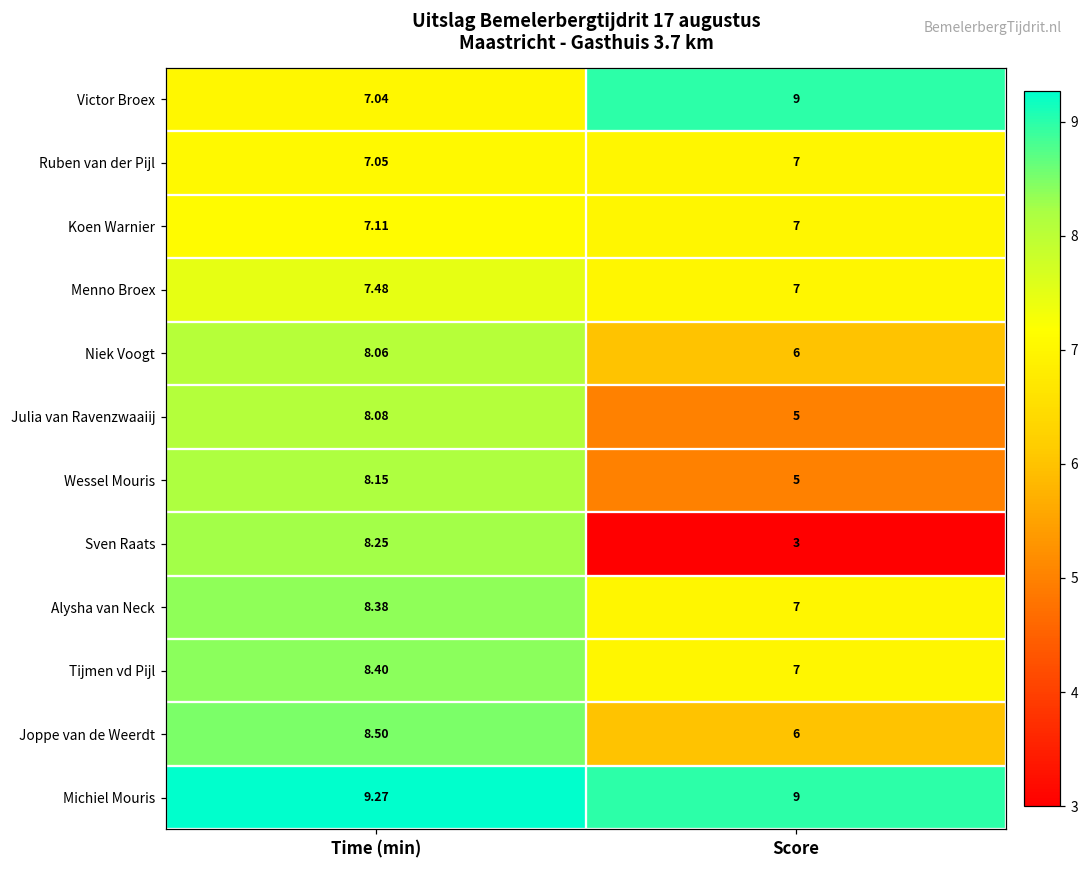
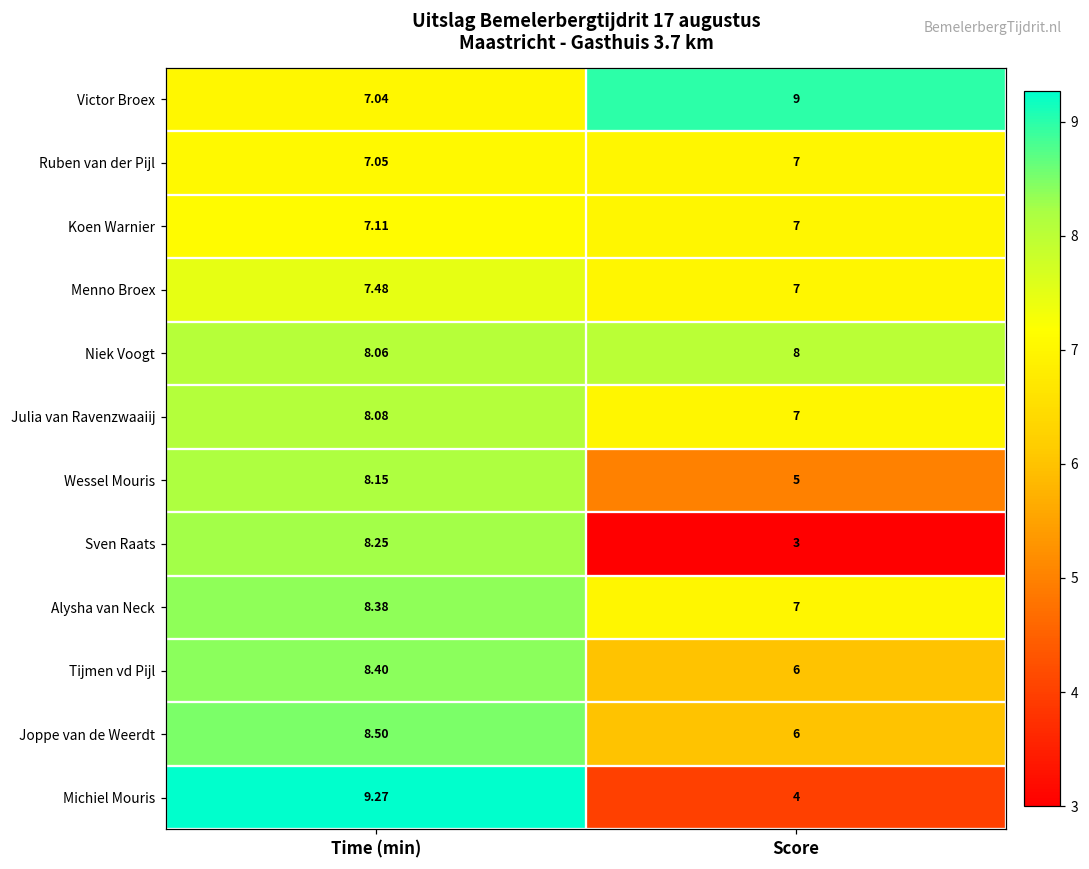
Niek Voogt, Score: 6 -> 8
Julia van Ravenzwaaiij, Score: 5 -> 7
Tijmen vd Pijl, Score: 7 -> 6
Michiel Mouris, Score: 9 -> 4
